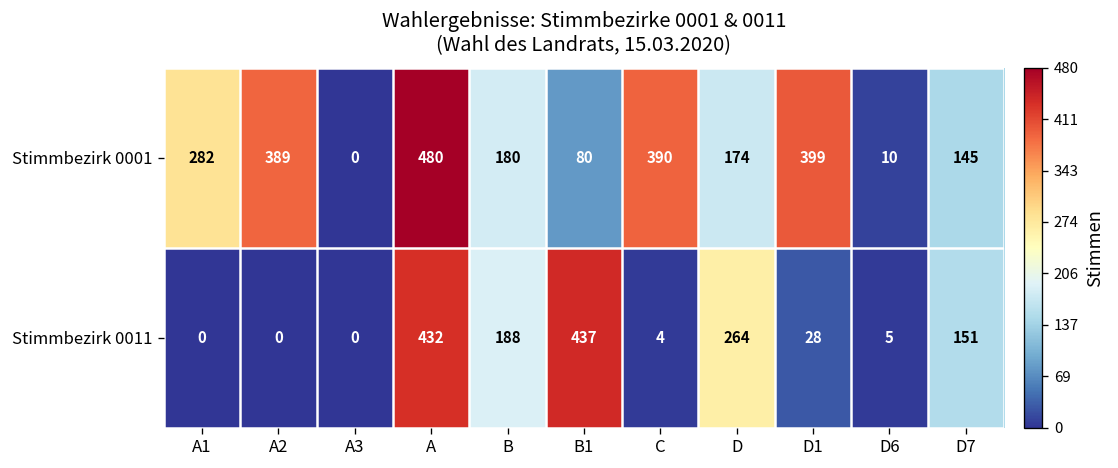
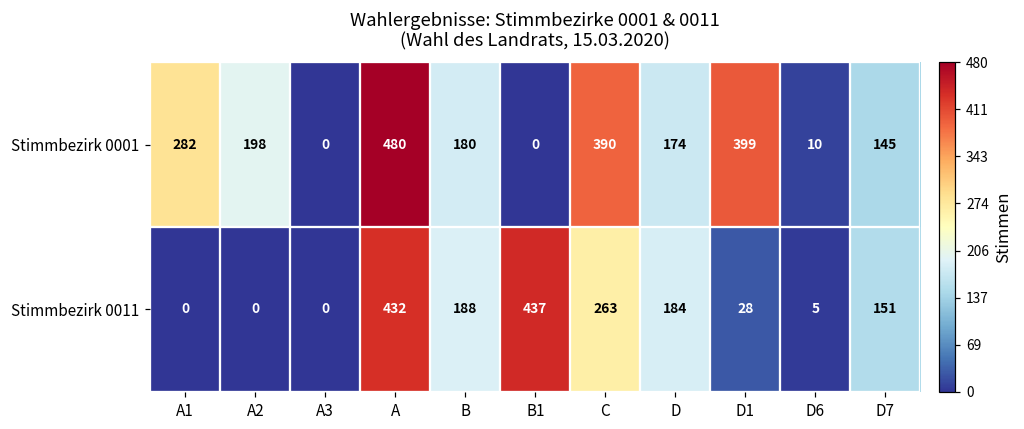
Stimmbezirk 0001, A2: 389 -> 198
Stimmbezirk 0001, B1: 80 -> 0
Stimmbezirk 0011, C: 4 -> 263
Stimmbezirk 0011, D: 264 -> 184
